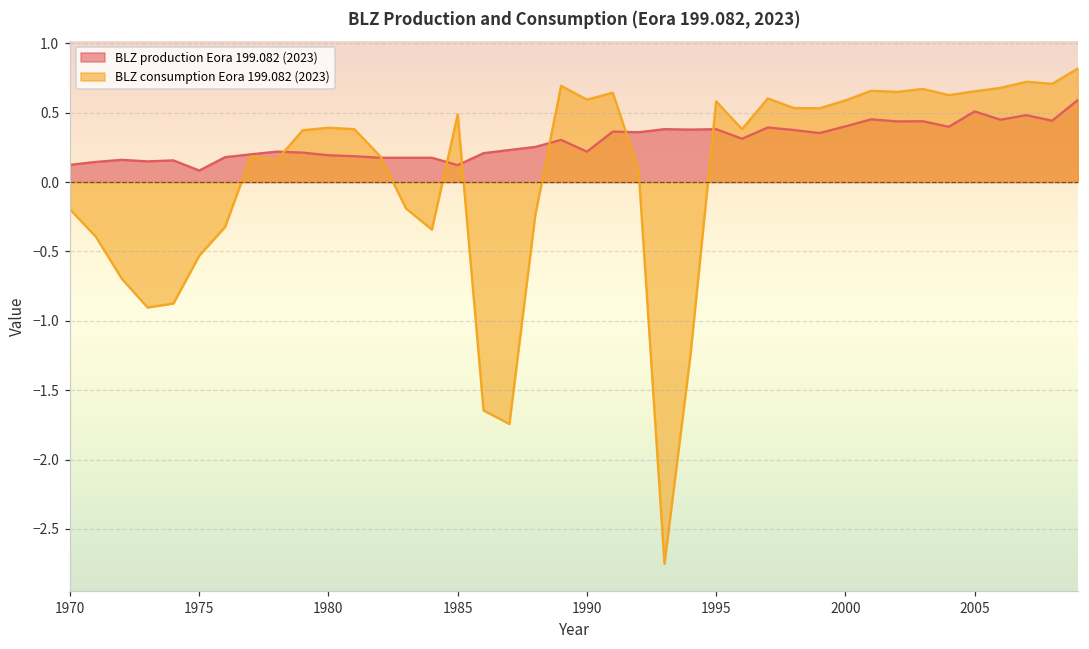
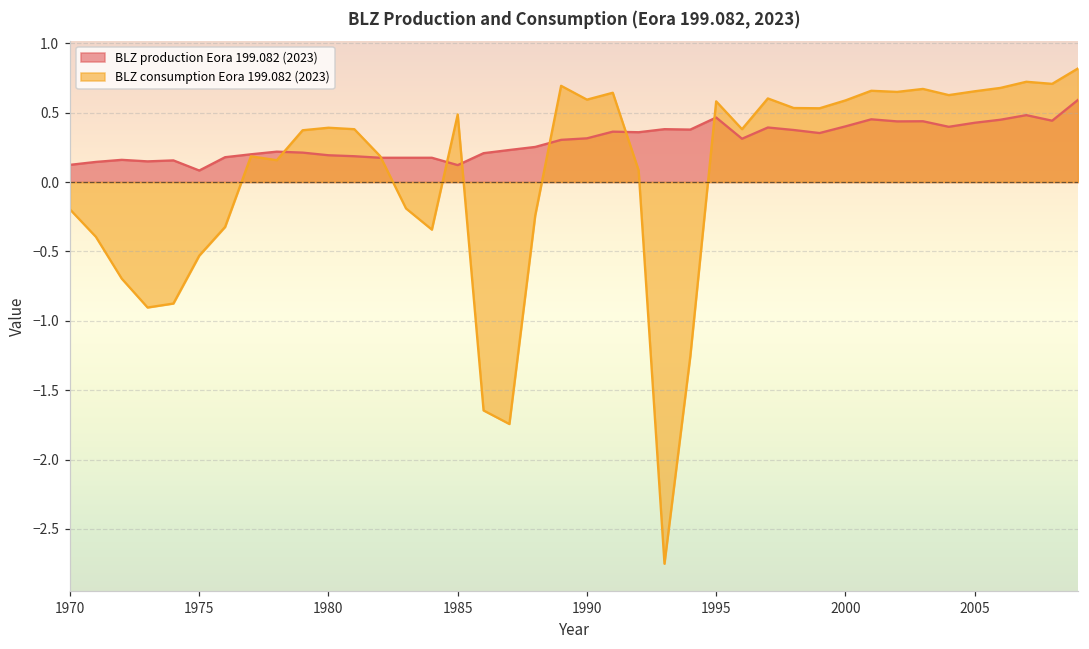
BLZ production Eora 199.082 (2023), 1990: 0.22 -> 0.32
BLZ production Eora 199.082 (2023), 1995: 0.38 -> 0.47
BLZ production Eora 199.082 (2023), 2005: 0.51 -> 0.43
